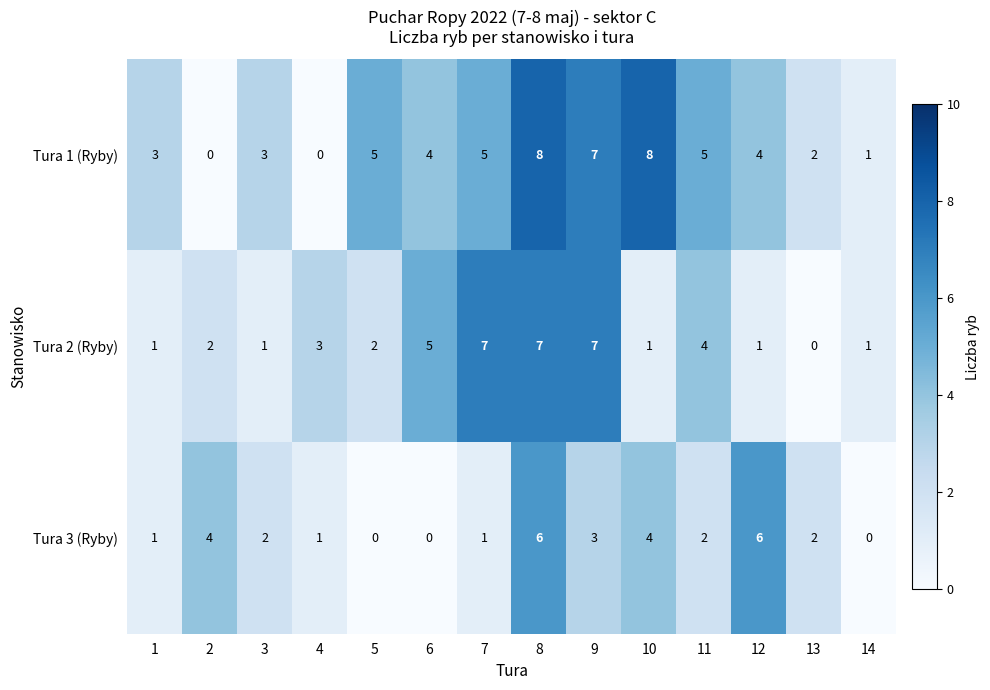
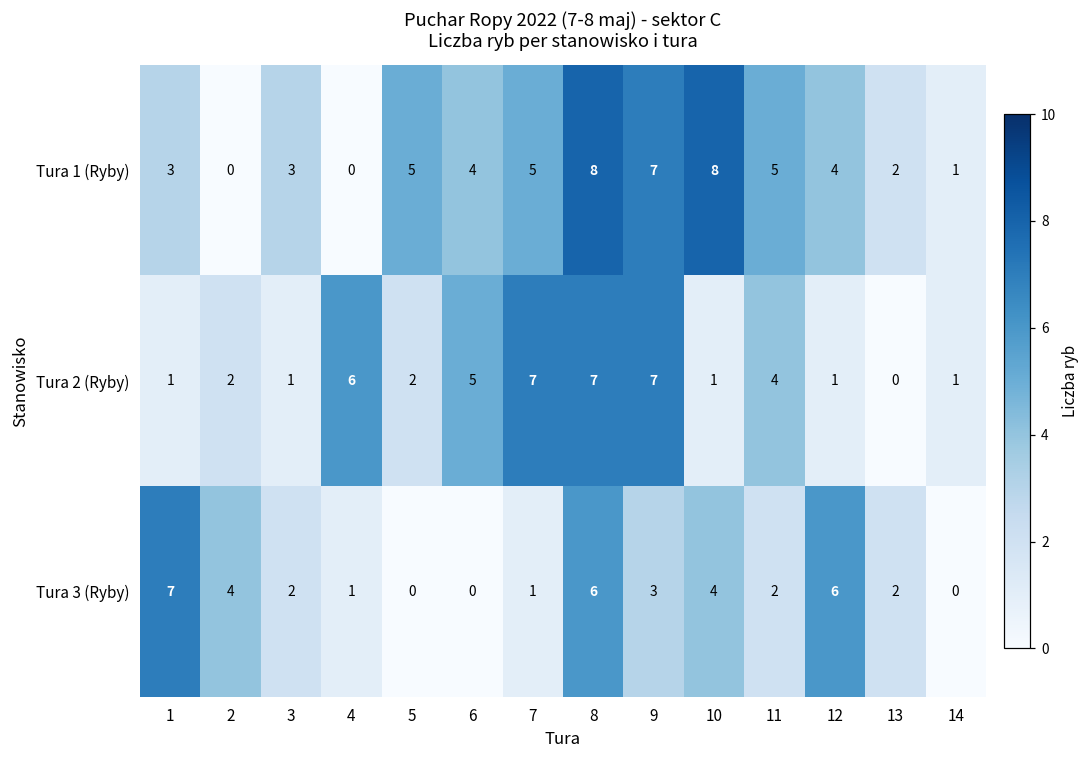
Tura 2 (Ryby), 4: 3 -> 6
Tura 3 (Ryby), 1: 1 -> 7
